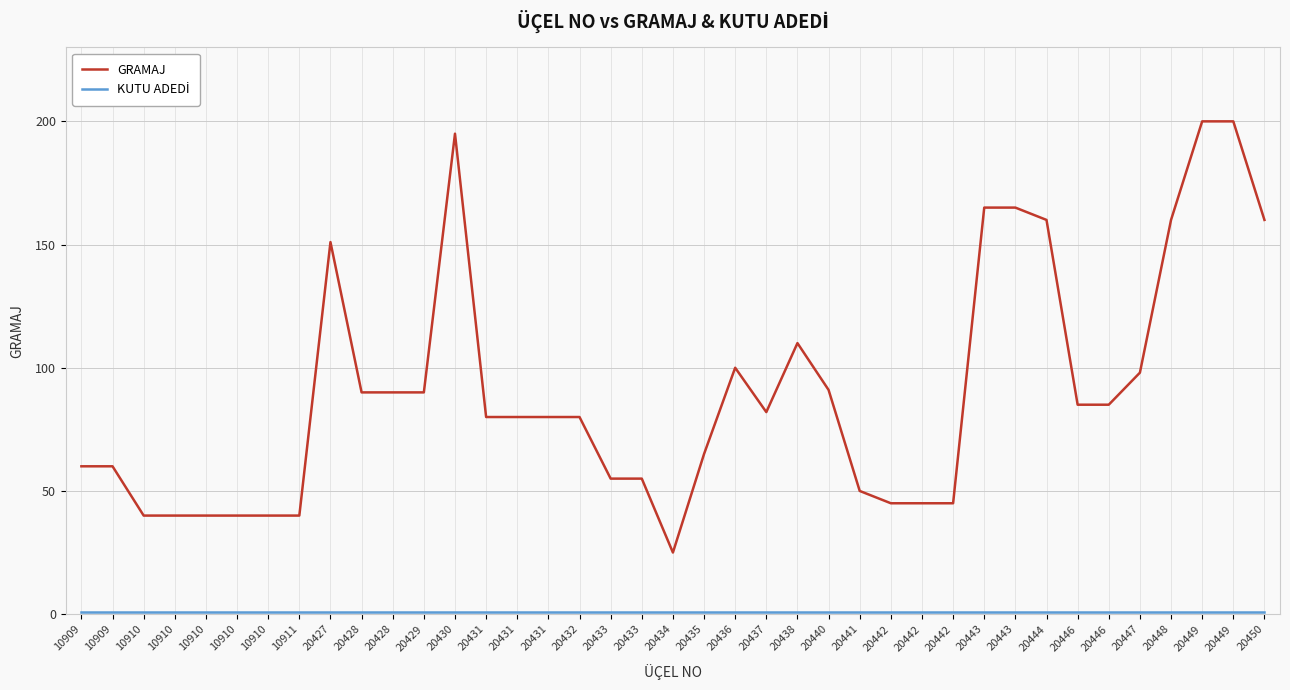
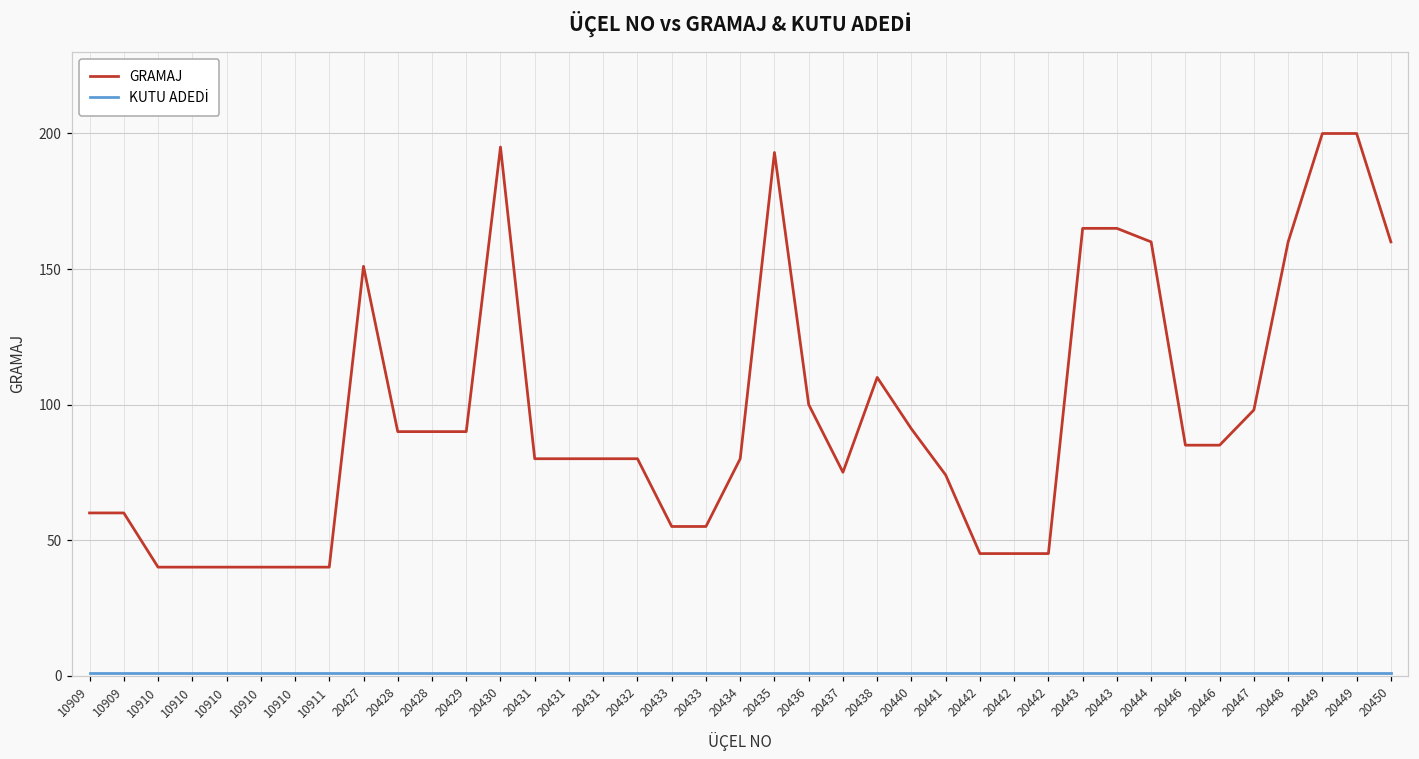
GRAMAJ, 20434: 25 -> 80
GRAMAJ, 20435: 65 -> 193
GRAMAJ, 20437: 82 -> 75
GRAMAJ, 20441: 50 -> 74
